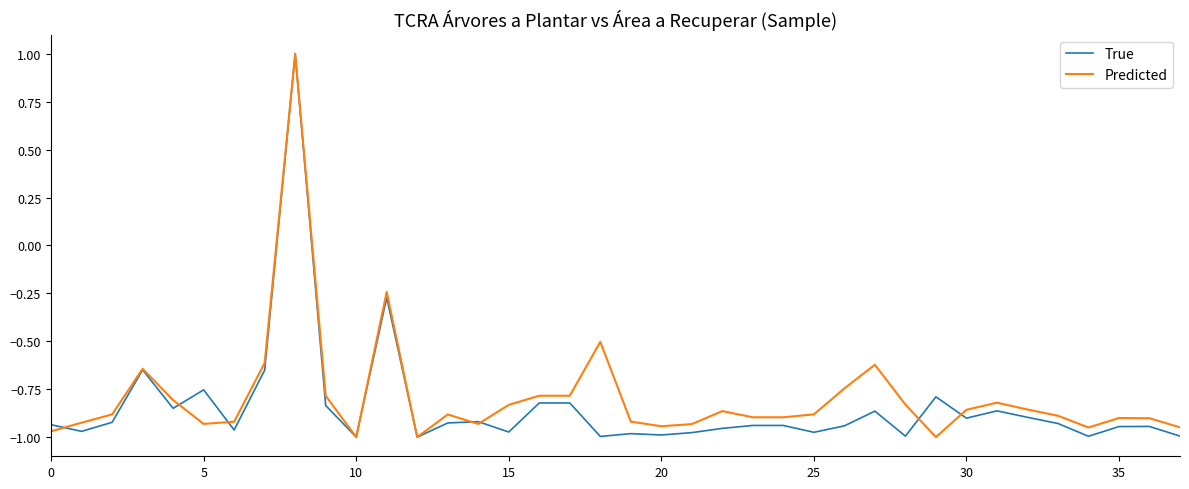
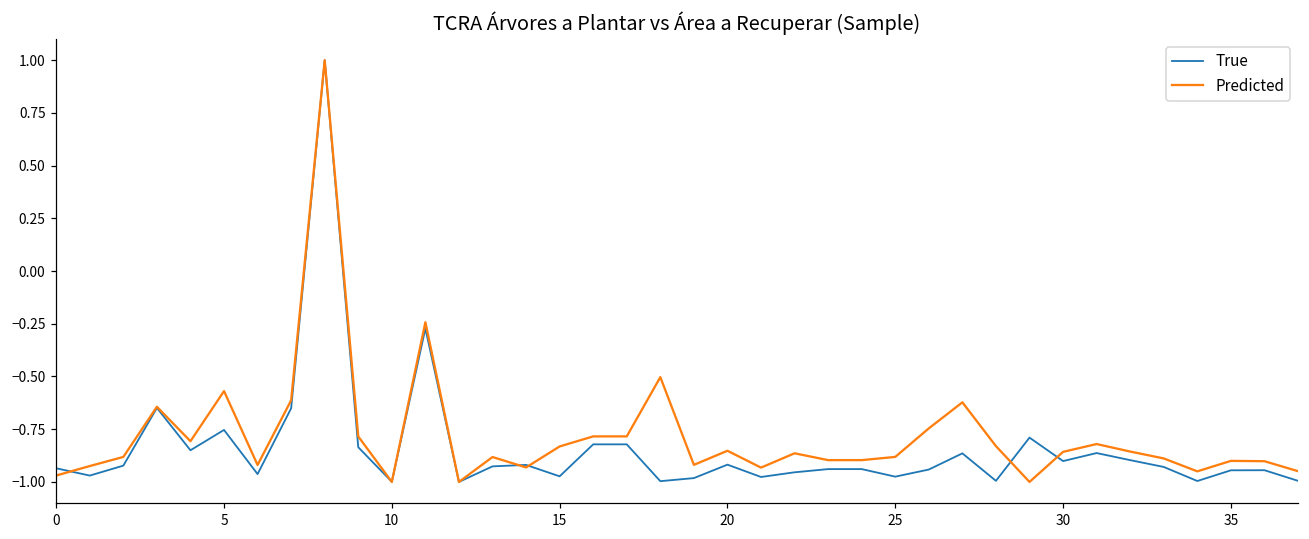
Predicted, 5: -0.93 -> -0.57
True, 20: -0.99 -> -0.92
Predicted, 20: -0.94 -> -0.85
